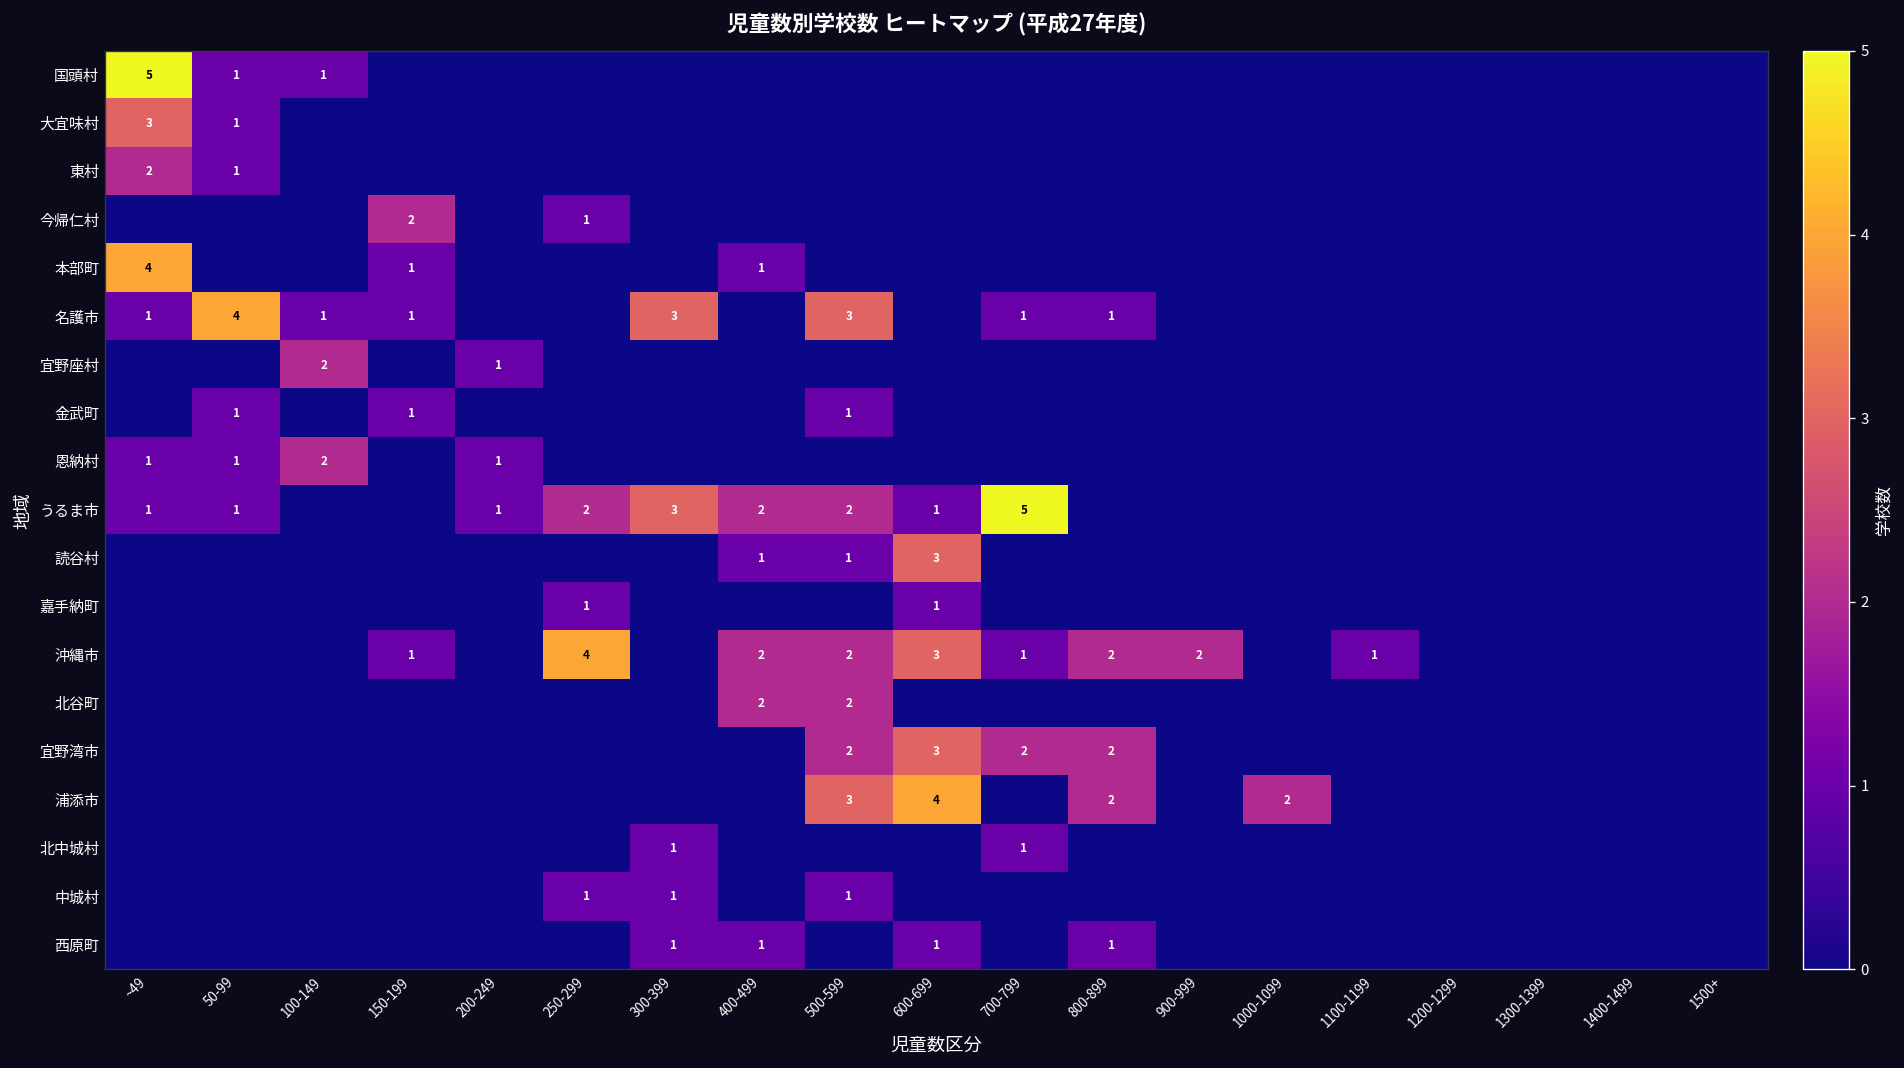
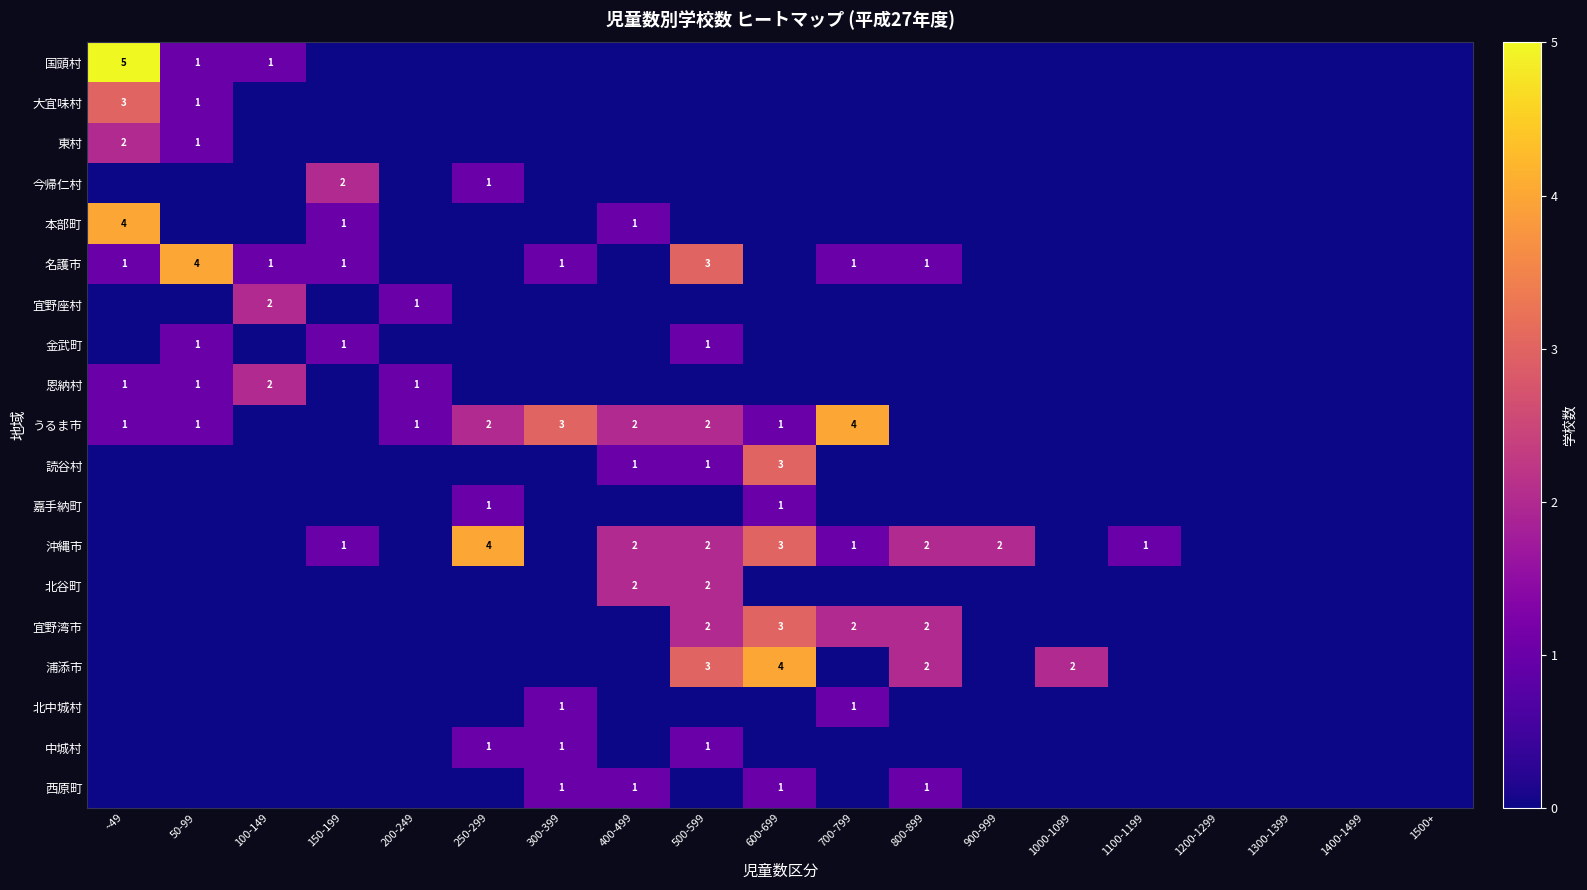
名護市, 300-399: 3 -> 1
うるま市, 700-799: 5 -> 4
